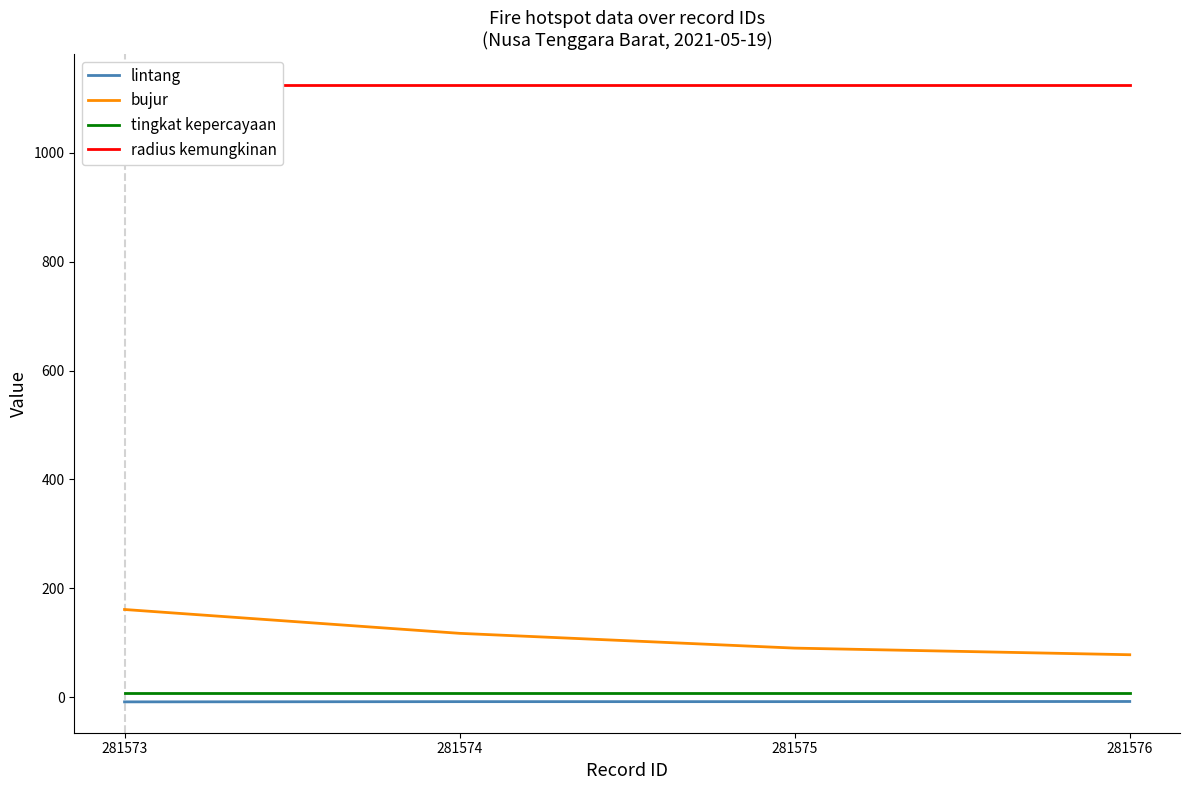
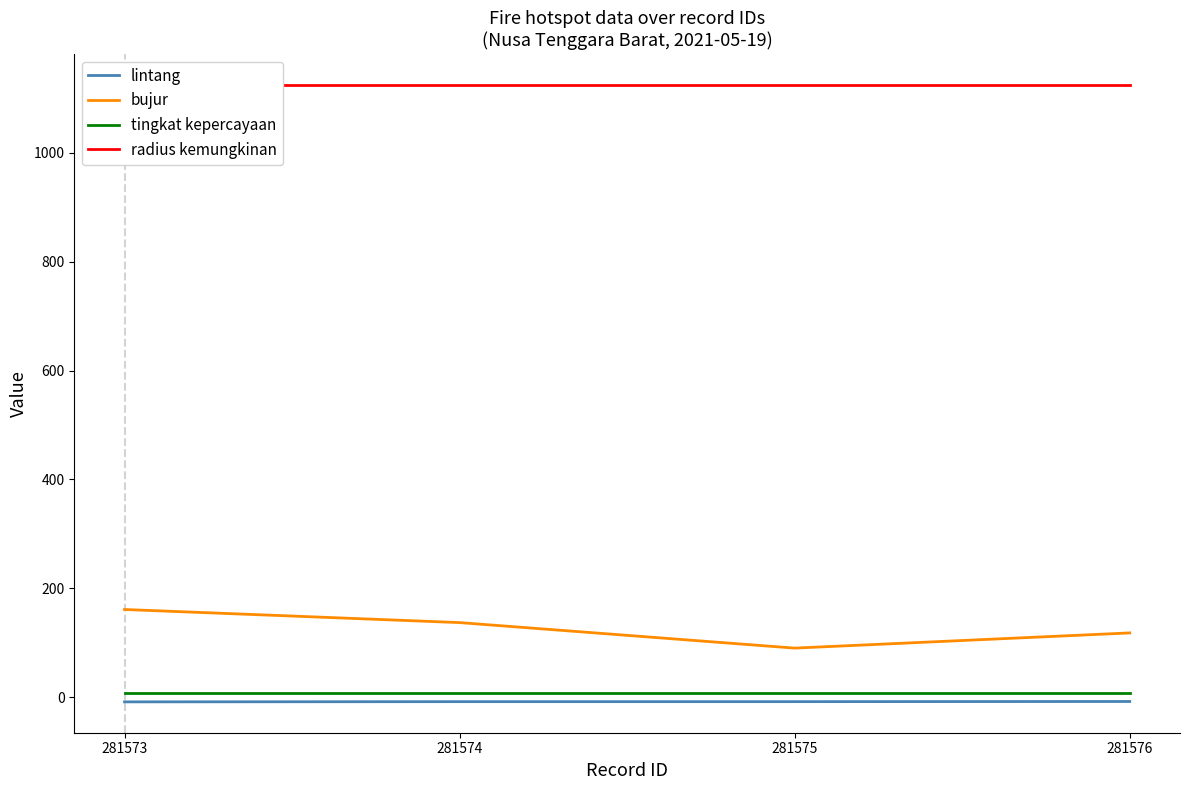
bujur, 281574: 120 -> 140
bujur, 281576: 80 -> 120
